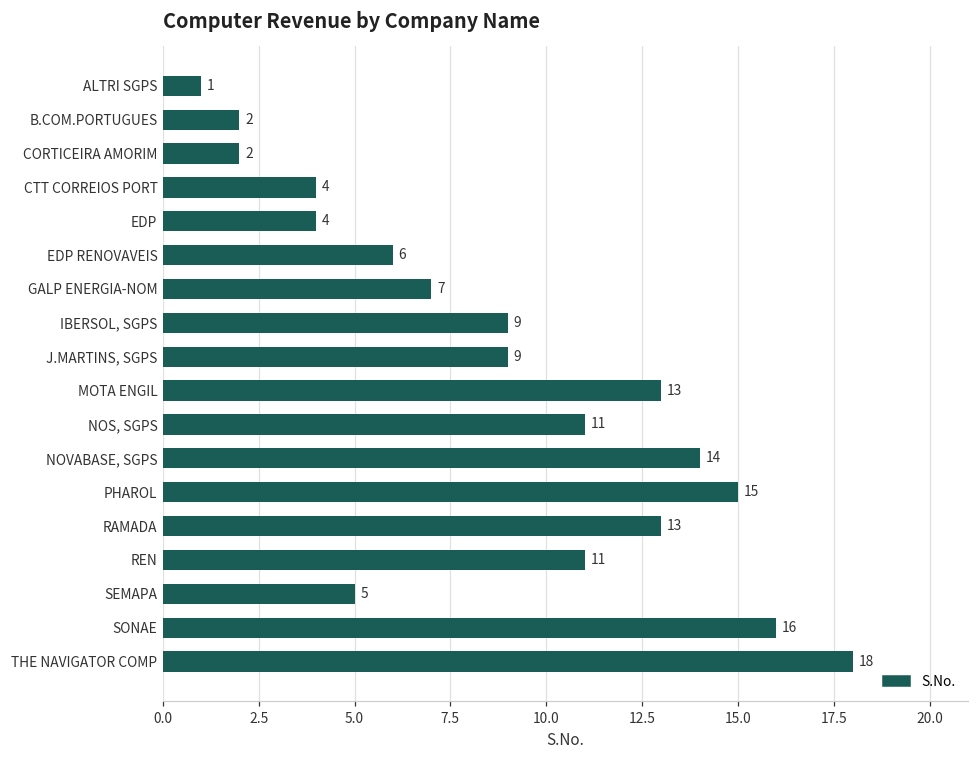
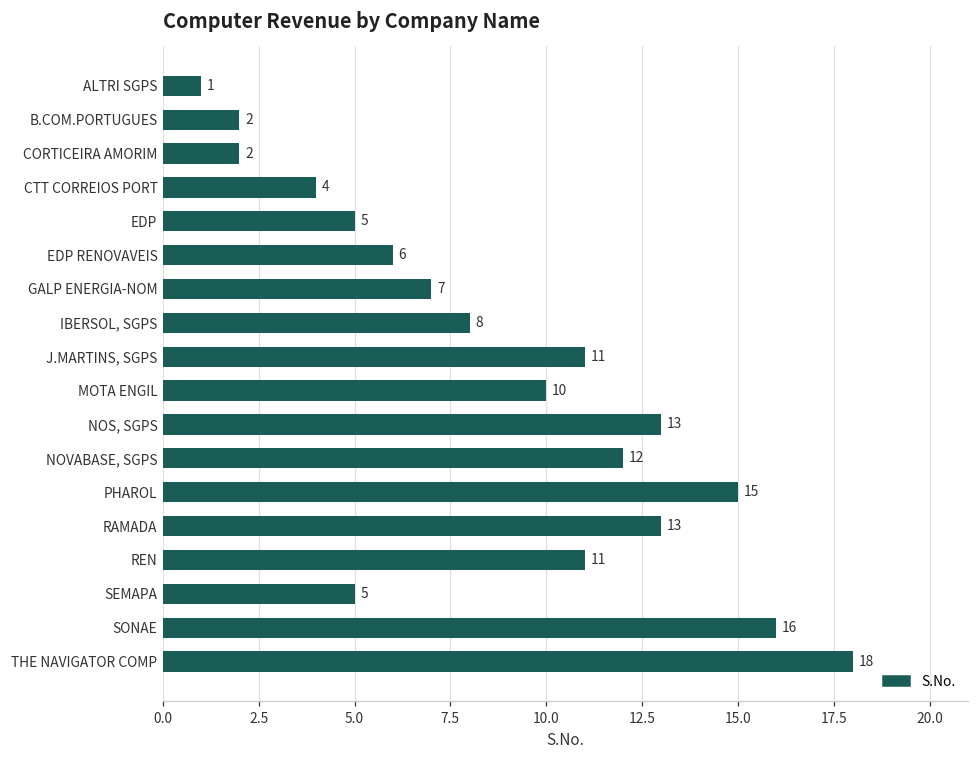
EDP: 4 -> 5
IBERSOL, SGPS: 9 -> 8
J.MARTINS, SGPS: 9 -> 11
MOTA ENGIL: 13 -> 10
NOS, SGPS: 11 -> 13
NOVABASE, SGPS: 14 -> 12
